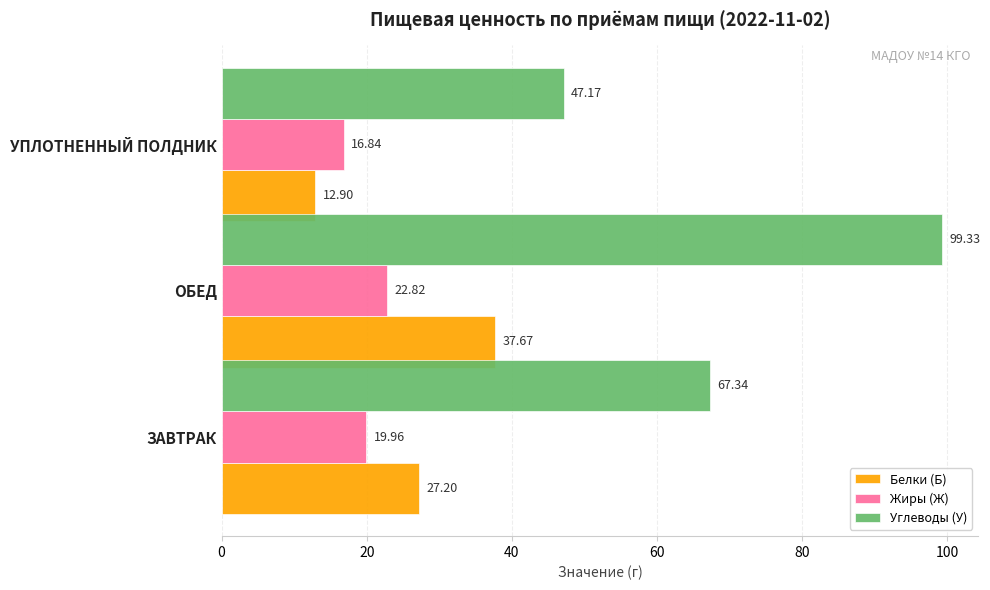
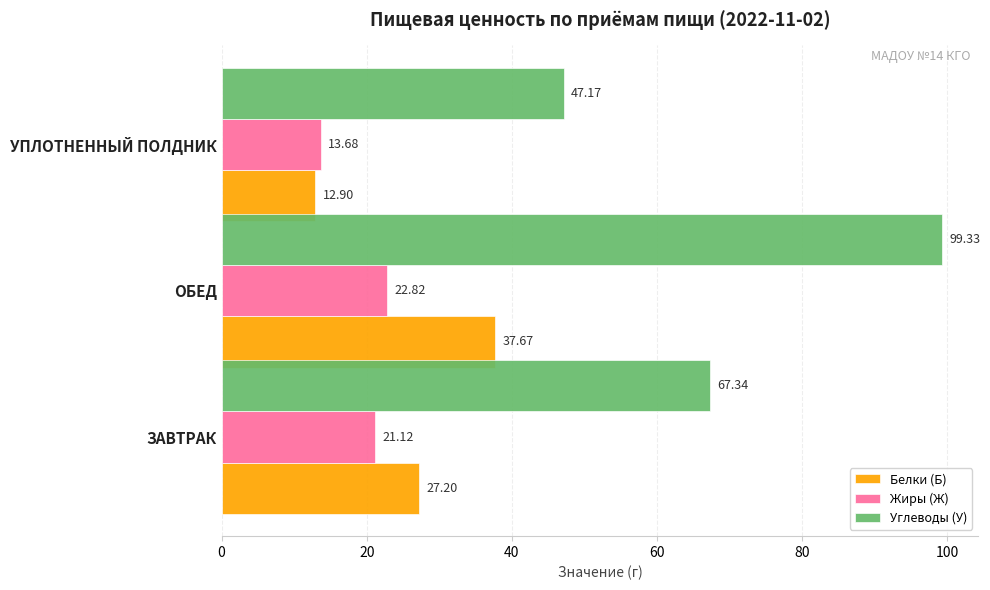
Жиры (Ж), УПЛОТНЕННЫЙ ПОЛДНИК: 16.84 -> 13.68
Жиры (Ж), ЗАВТРАК: 19.96 -> 21.12
